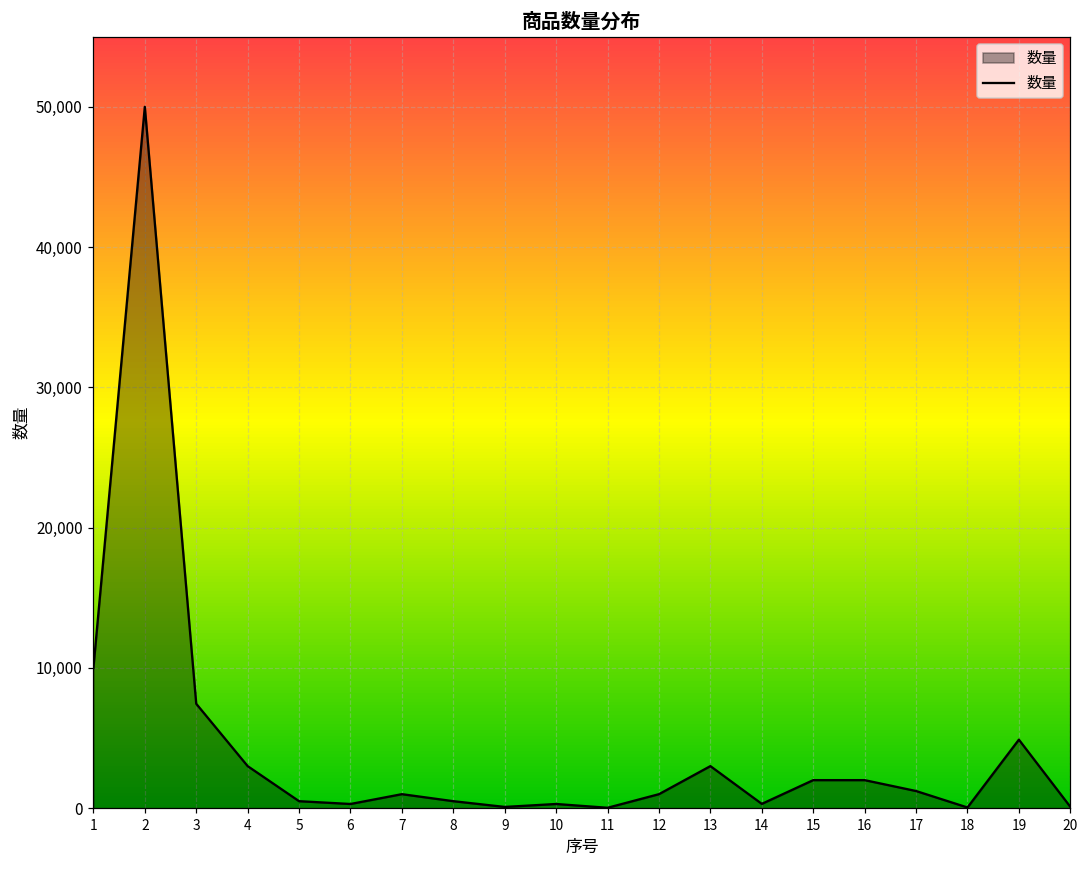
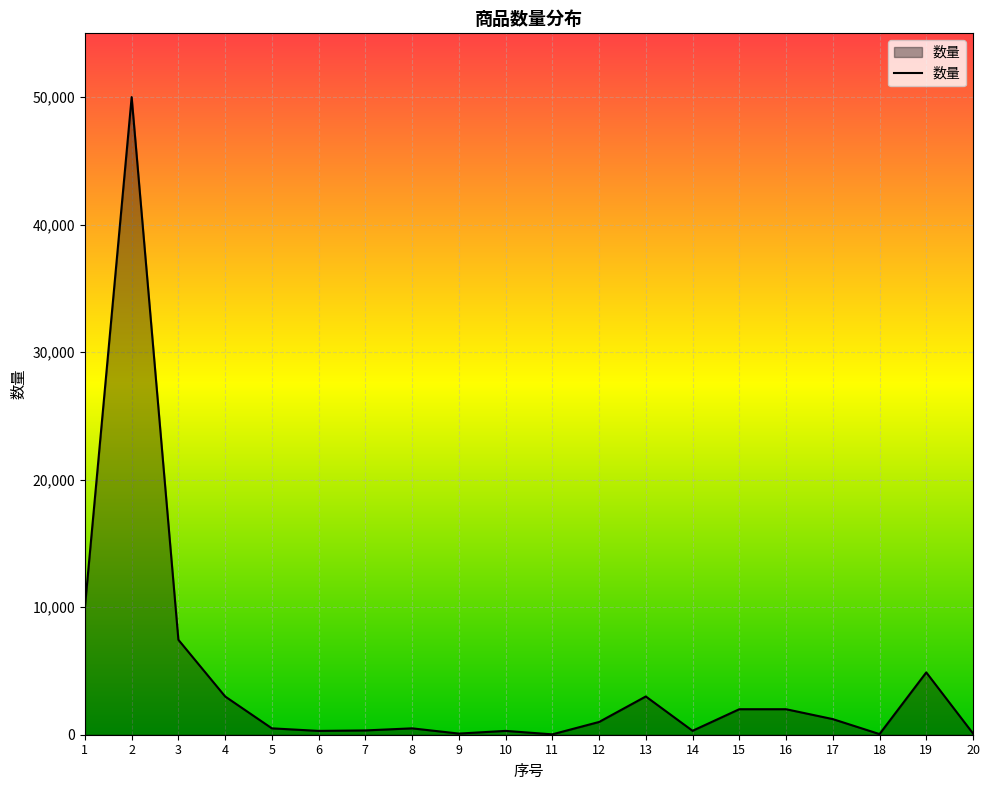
7: 1,000 -> 300
